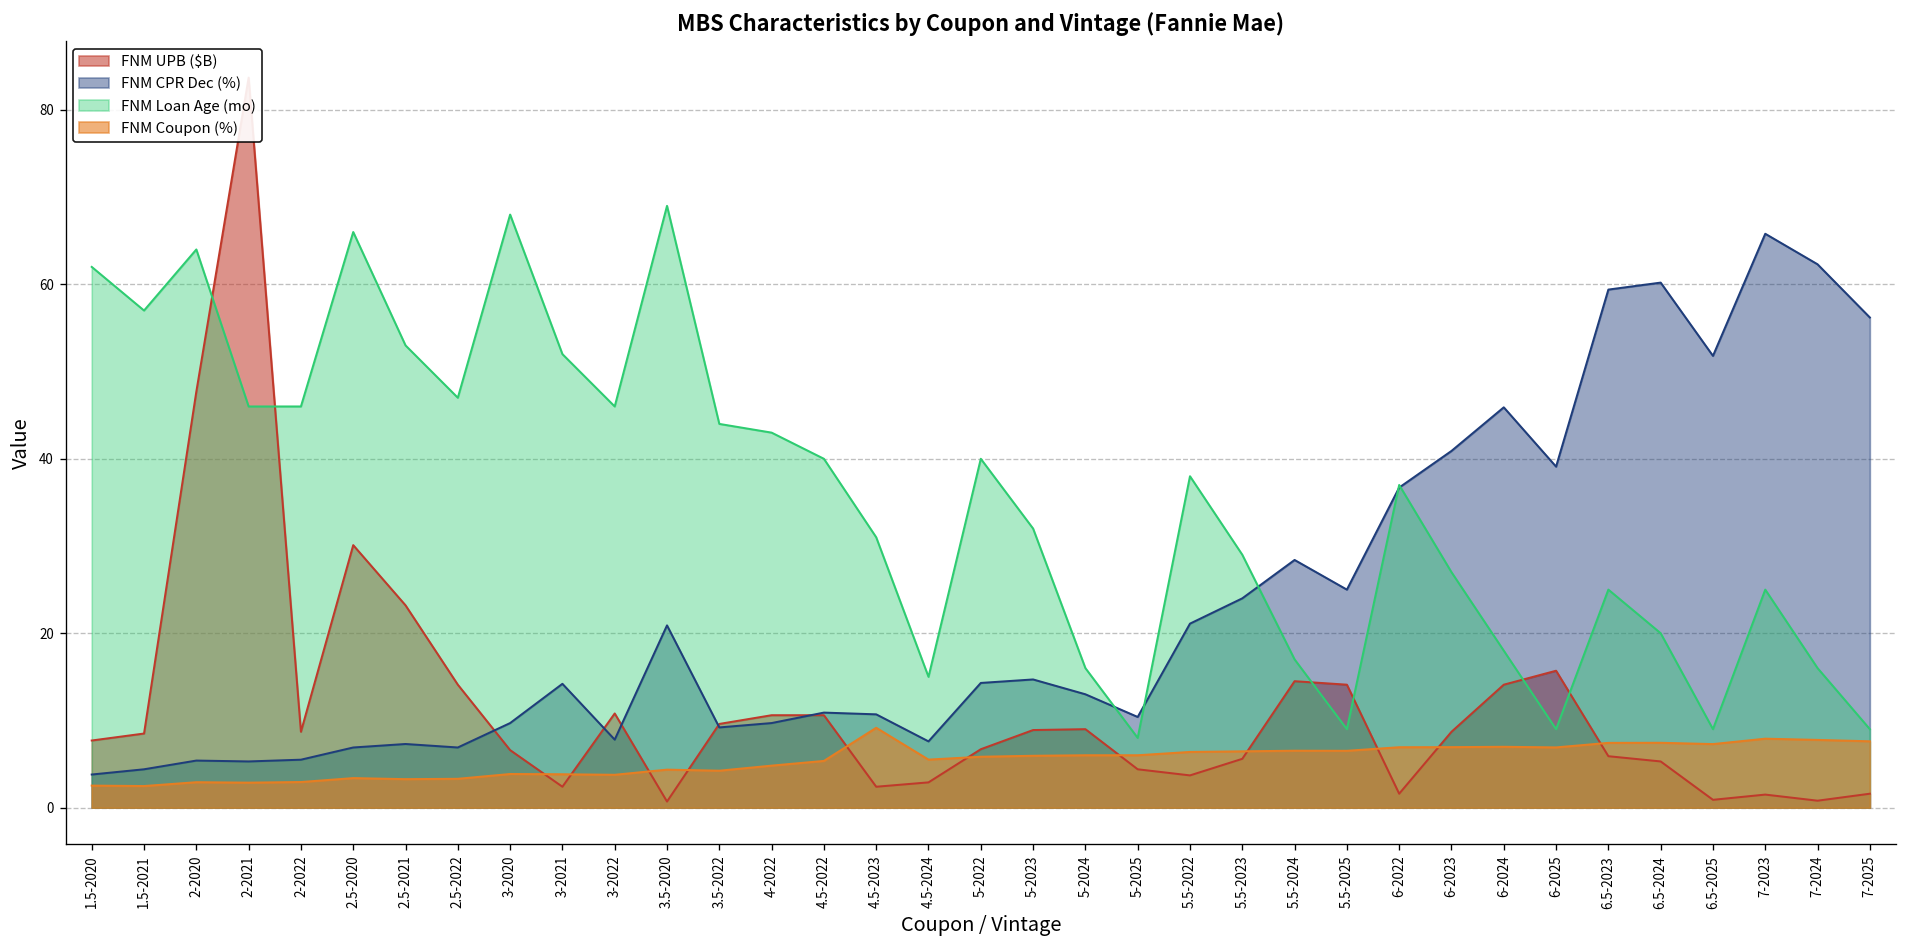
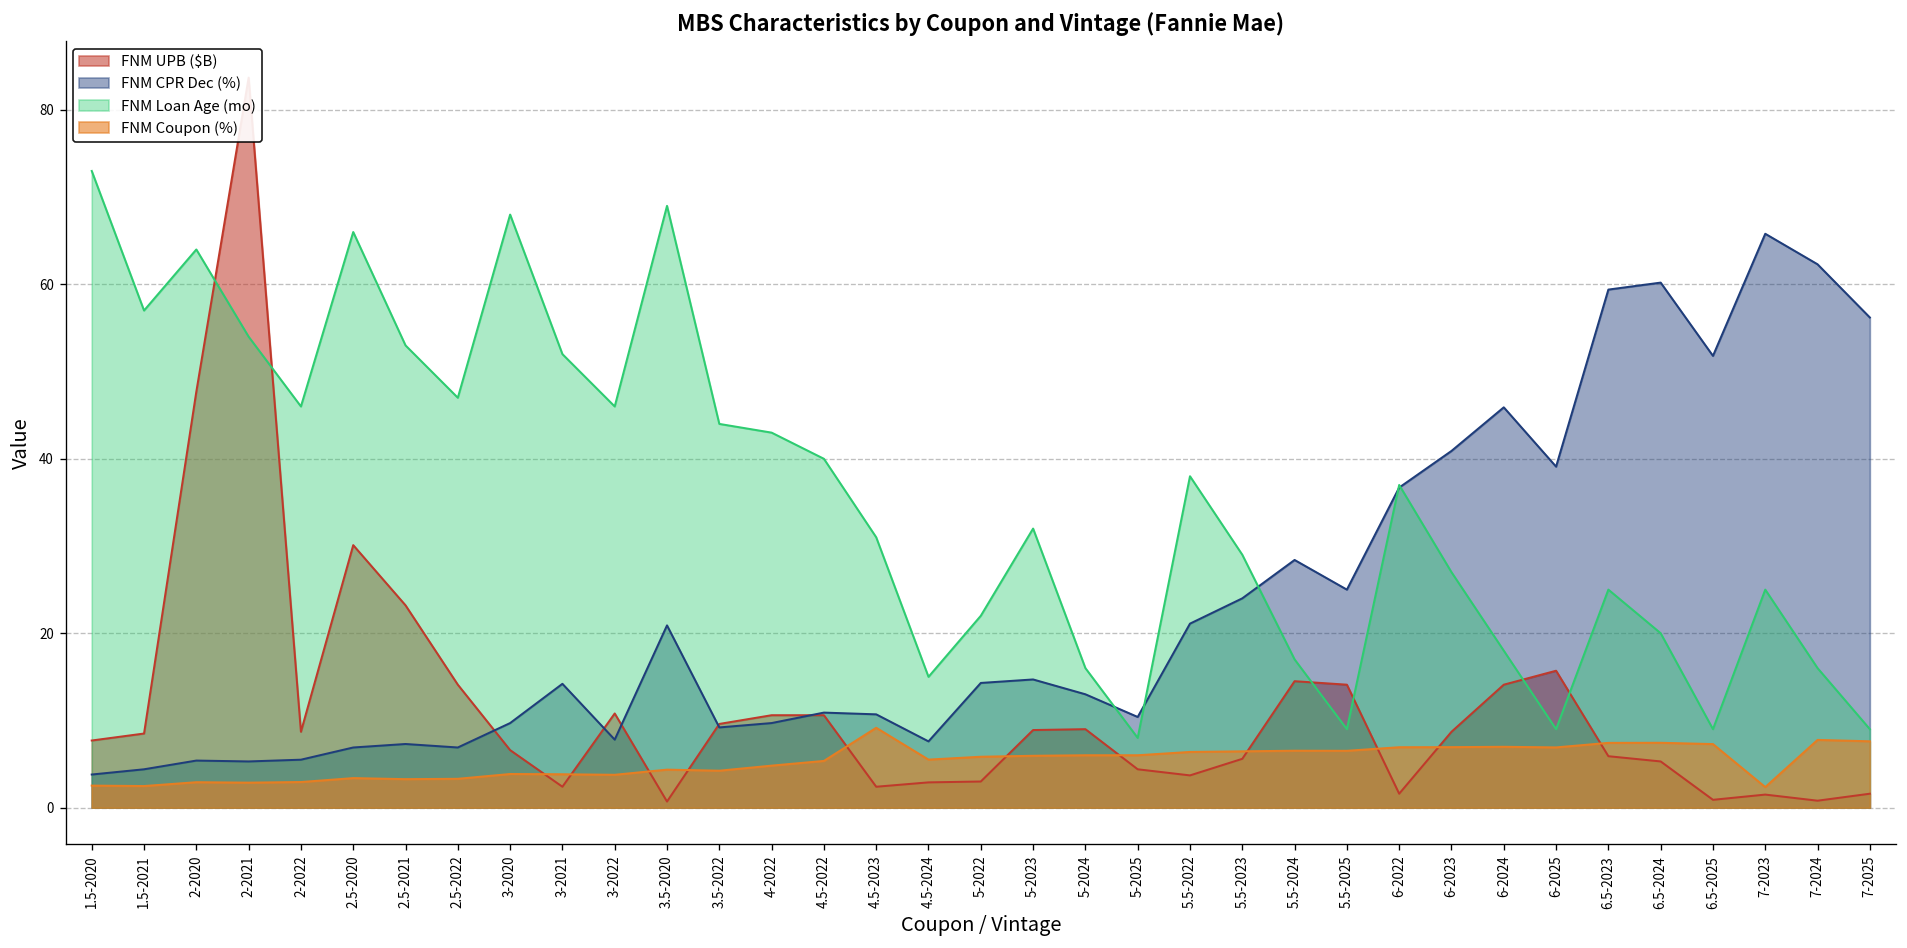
FNM Loan Age (mo), 1.5-2020: 62 -> 73
FNM Loan Age (mo), 2-2021: 46 -> 54
FNM UPB ($B), 5-2022: 7 -> 3
FNM Loan Age (mo), 5-2022: 40 -> 22
FNM Coupon (%), 7-2023: 8 -> 2
